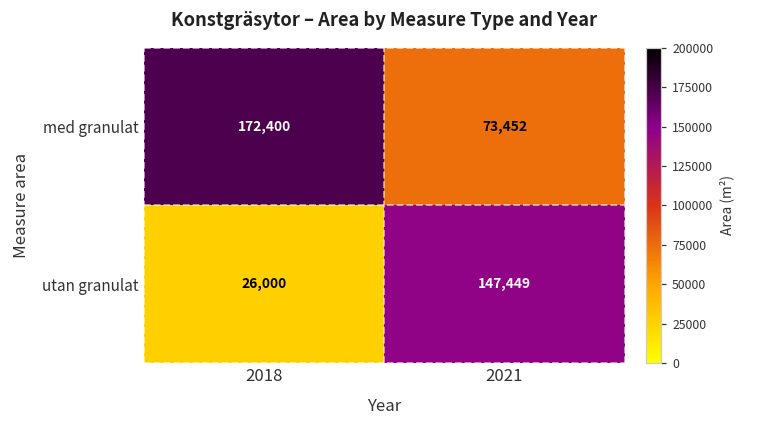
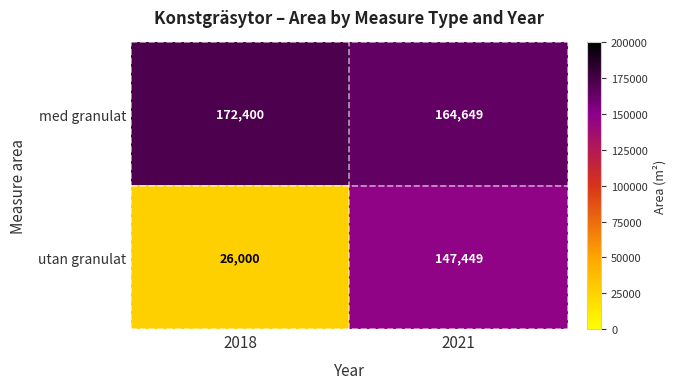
med granulat, 2021: 73,452 -> 164,649
